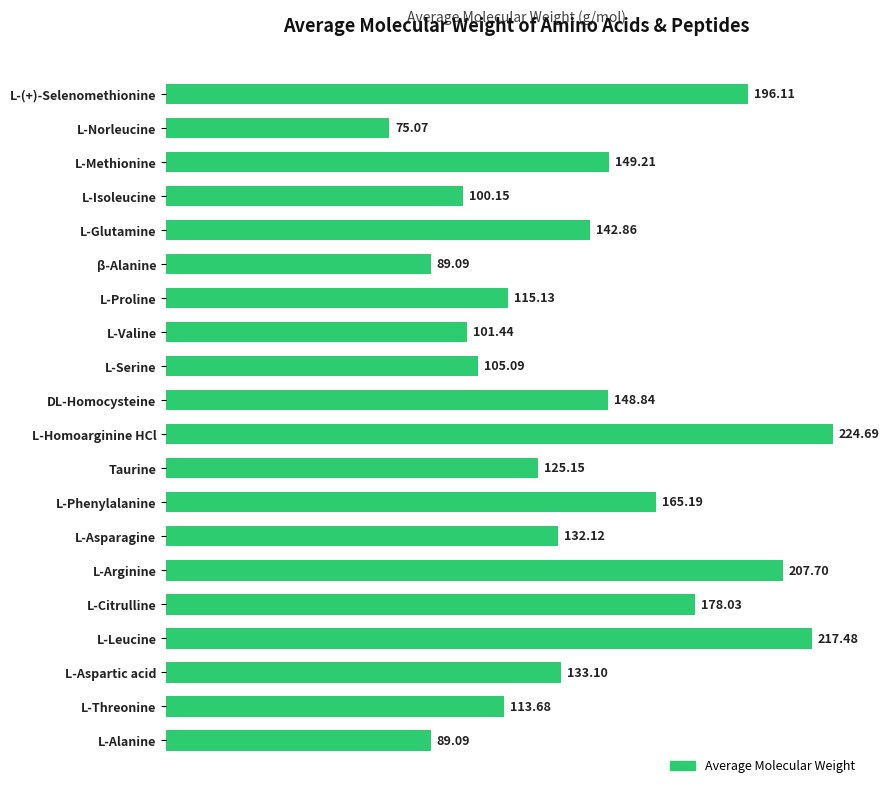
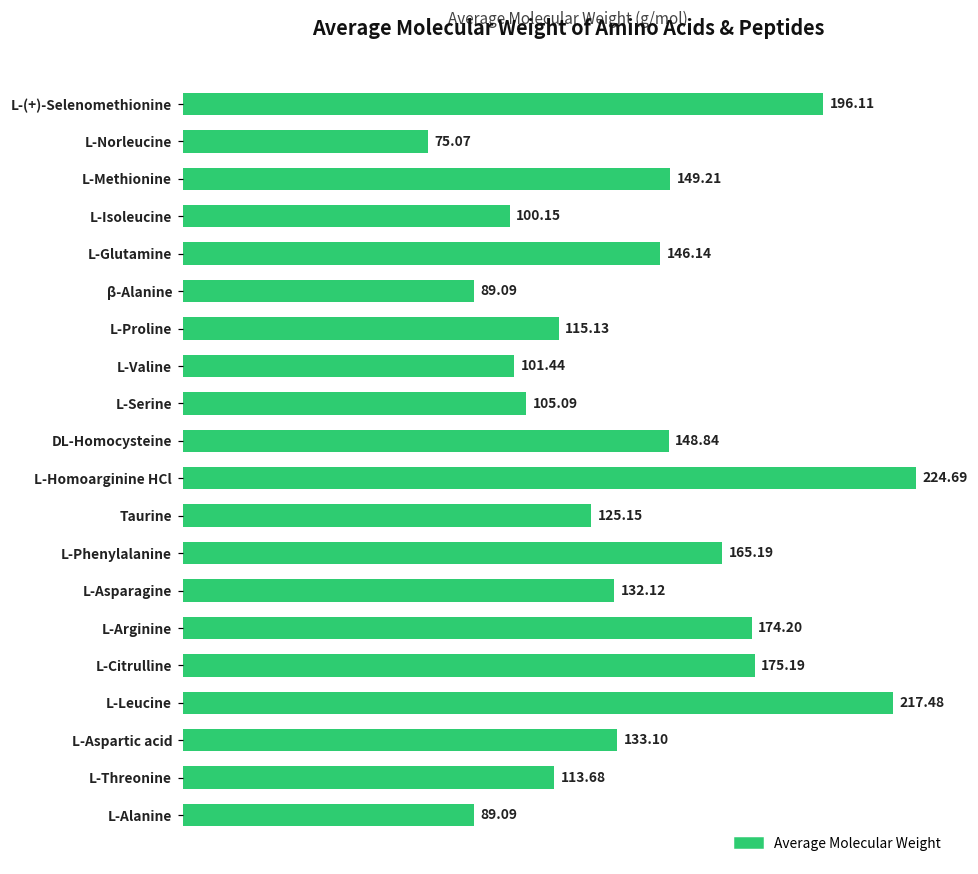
L-Glutamine: 142.86 -> 146.14
L-Arginine: 207.70 -> 174.20
L-Citrulline: 178.03 -> 175.19
